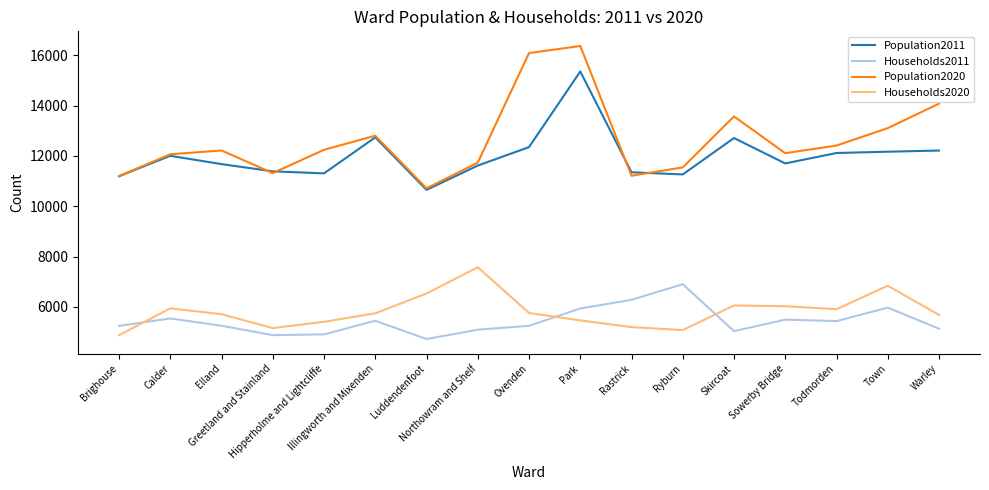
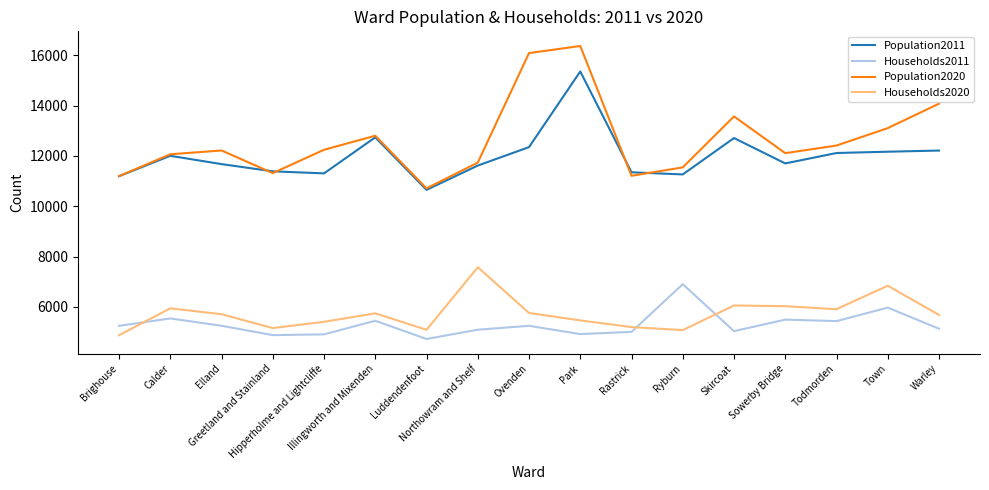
Households2020, Luddendenfoot: 6500 -> 5100
Households2011, Park: 5900 -> 4900
Households2011, Rastrick: 6300 -> 5000
